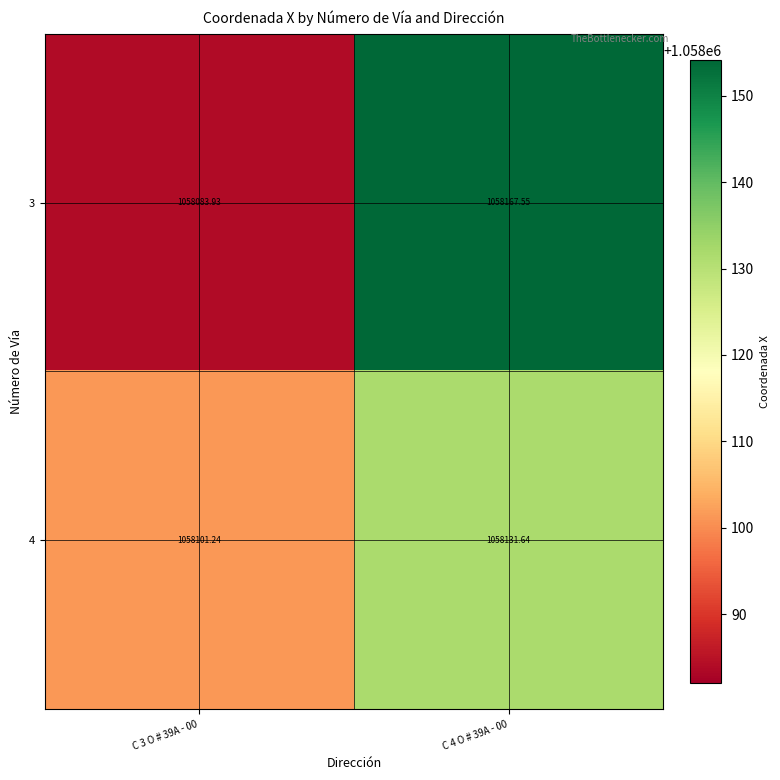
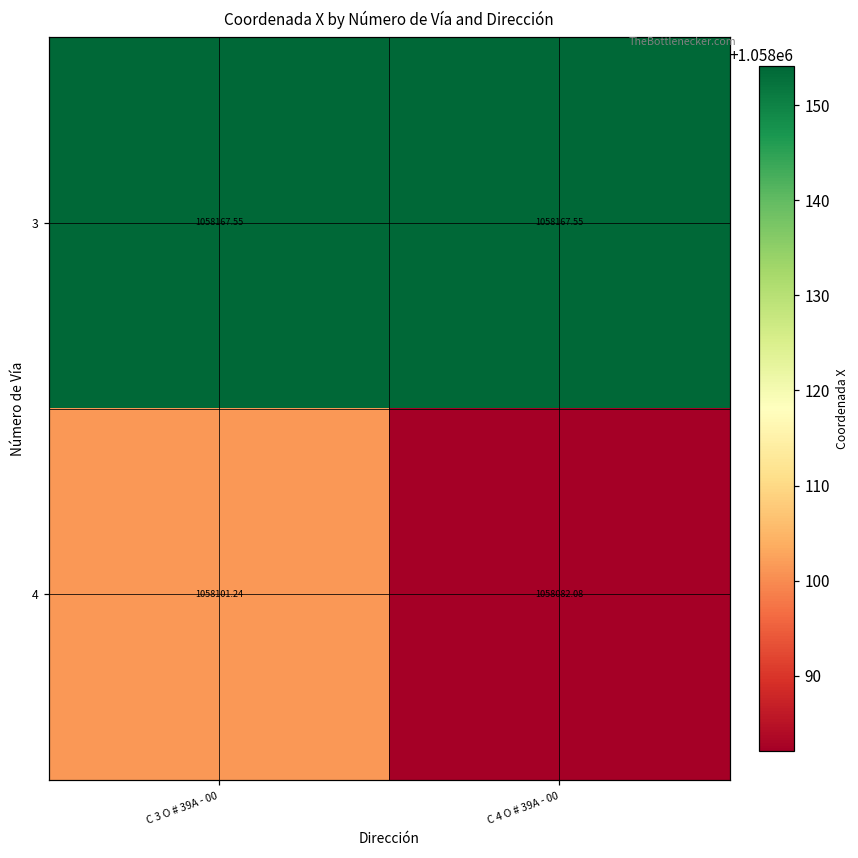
3, C 3 O # 39A - 00: 1058083.93 -> 1058167.55
4, C 4 O # 39A - 00: 1058131.64 -> 1058082.08
